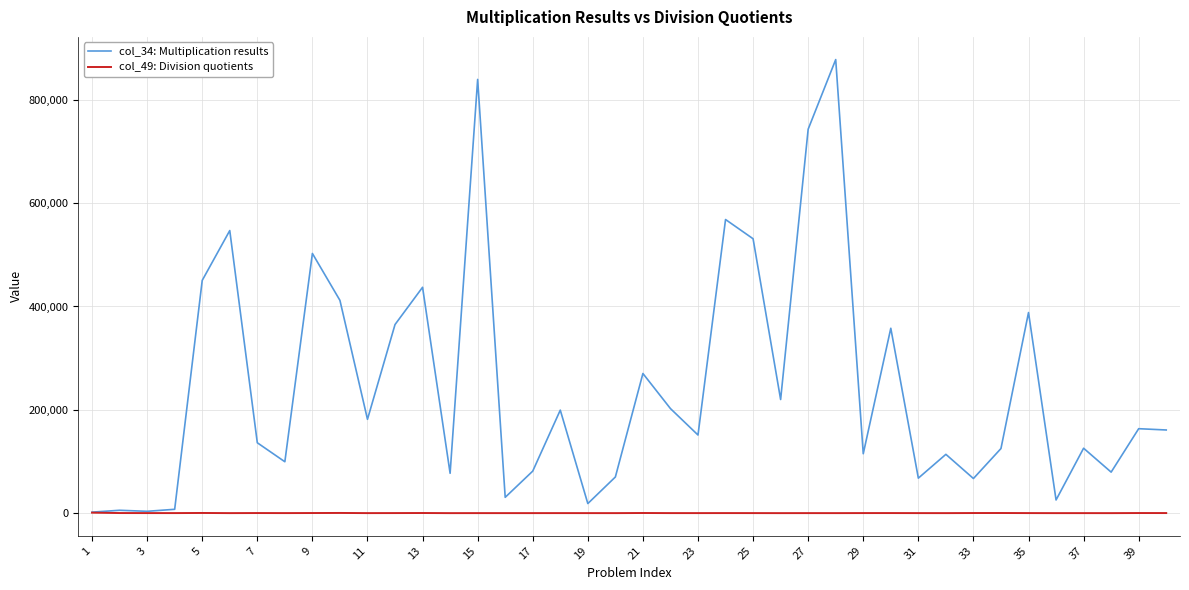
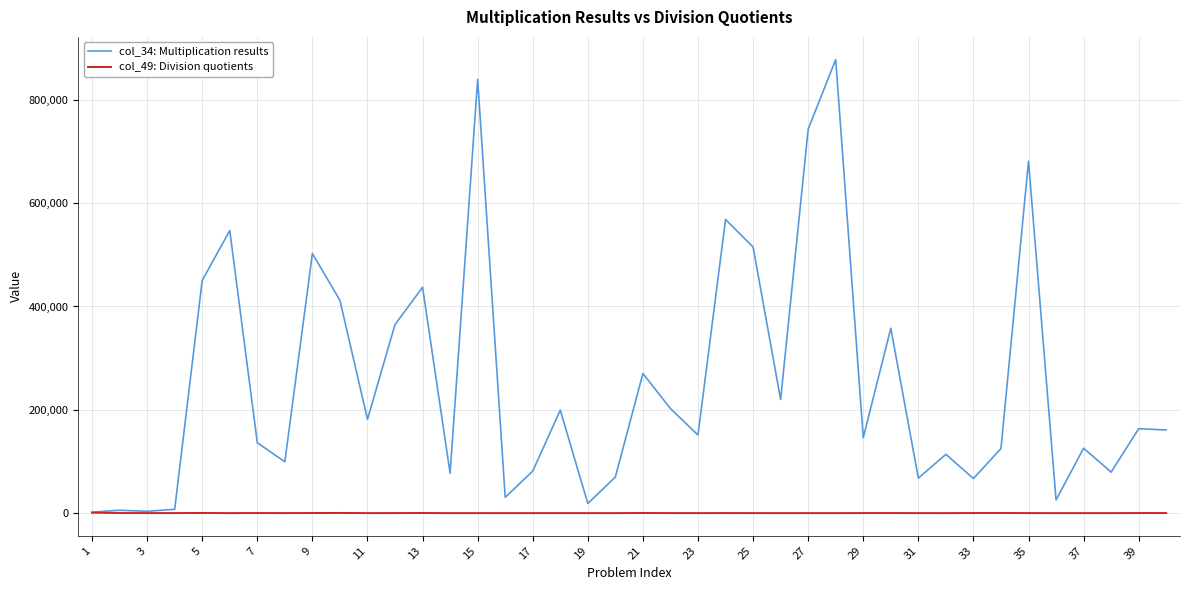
col_34: Multiplication results, 25: 530,000 -> 520,000
col_34: Multiplication results, 29: 110,000 -> 150,000
col_34: Multiplication results, 35: 390,000 -> 680,000
